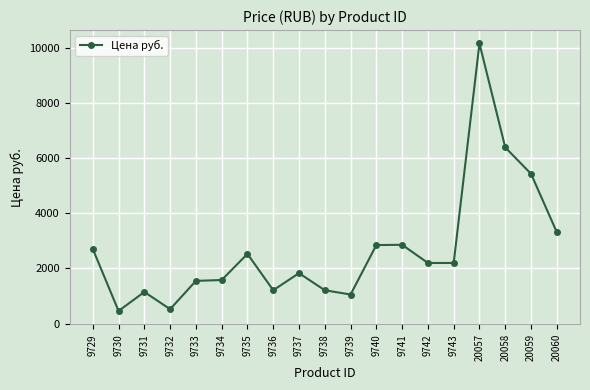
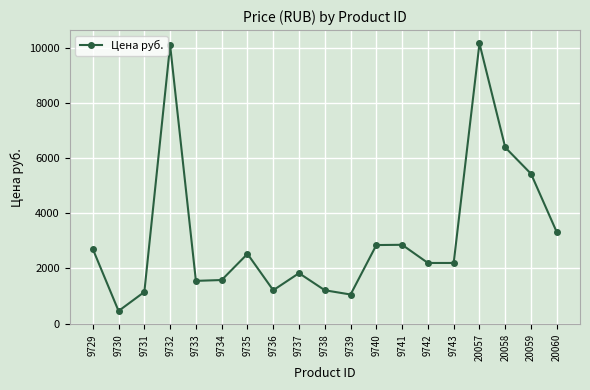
9732: 500 -> 10100
